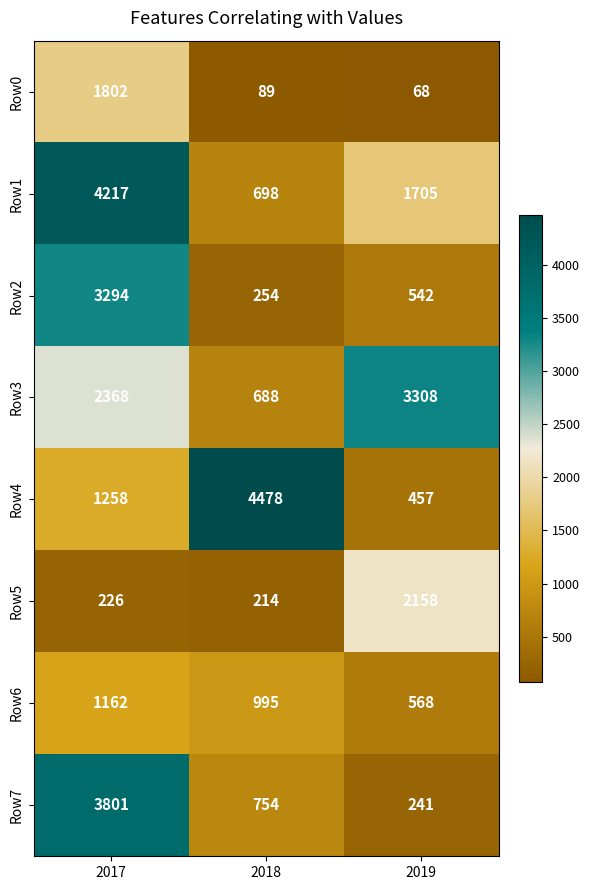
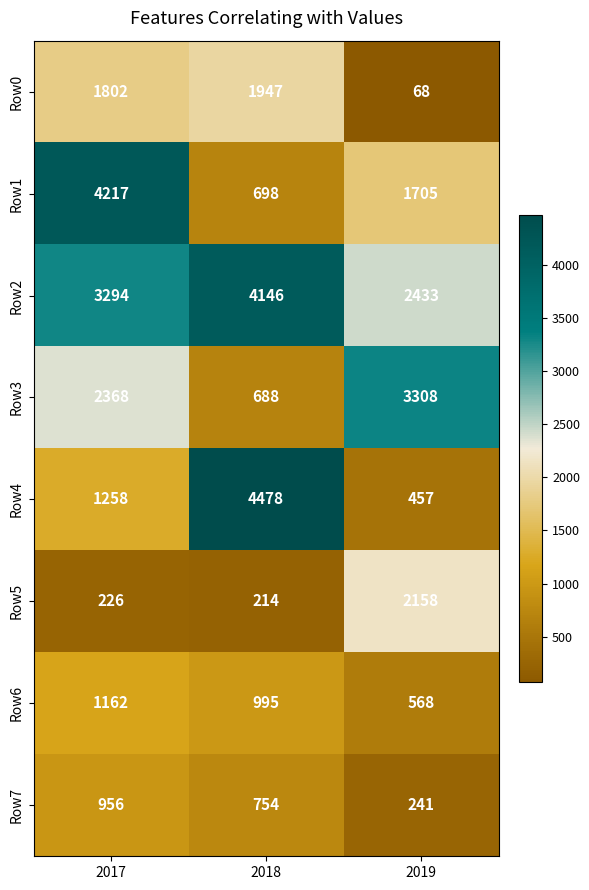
Row0, 2018: 89 -> 1947
Row2, 2018: 254 -> 4146
Row2, 2019: 542 -> 2433
Row7, 2017: 3801 -> 956
